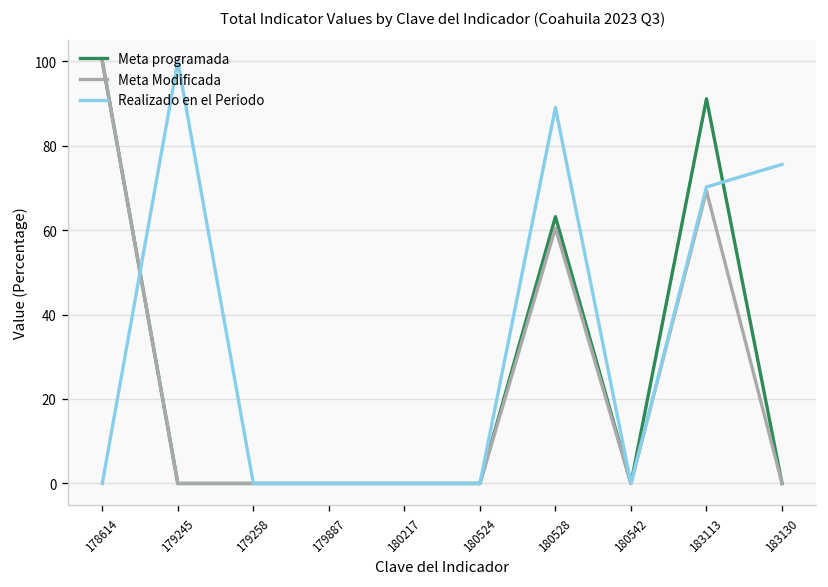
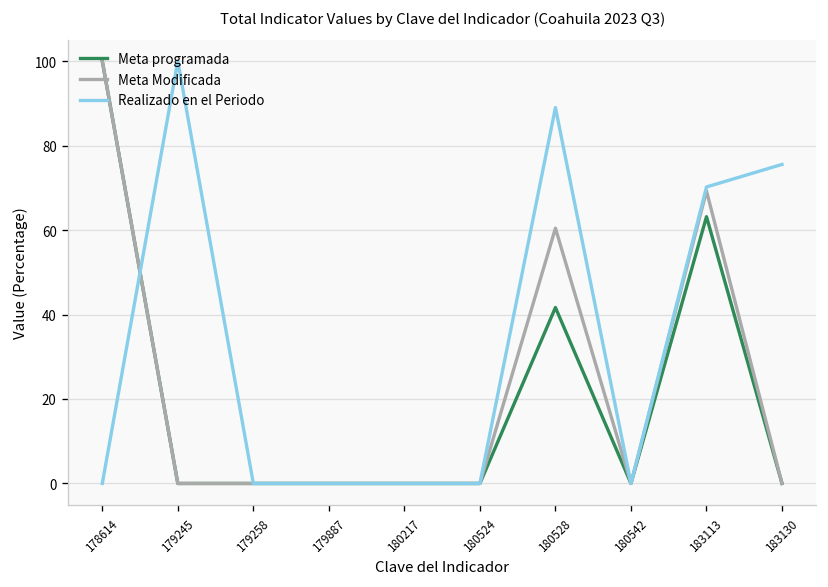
Meta programada, 180528: 63 -> 42
Meta programada, 183113: 91 -> 63
